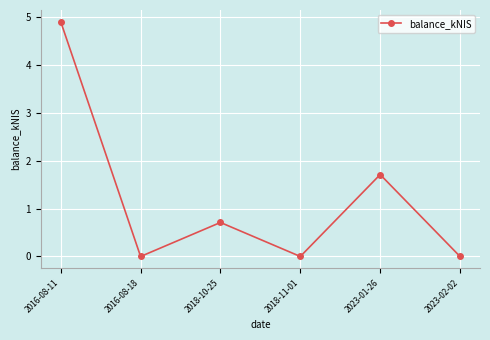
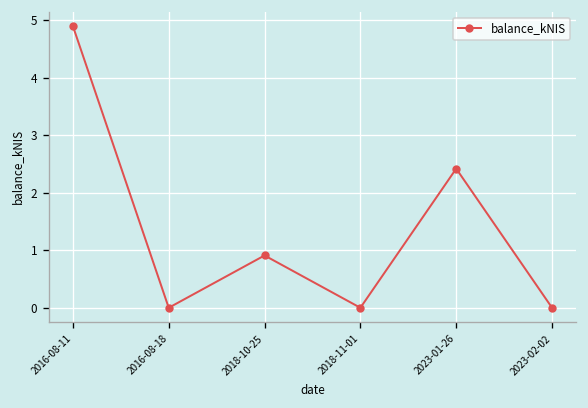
2018-10-25: 0.7 -> 0.9
2023-01-26: 1.7 -> 2.4
